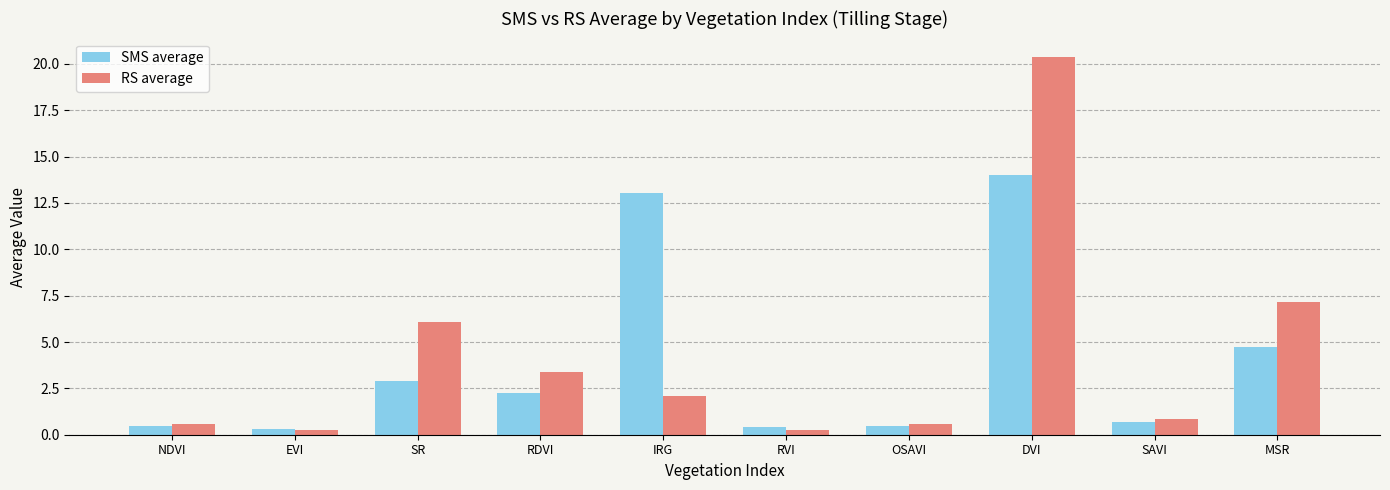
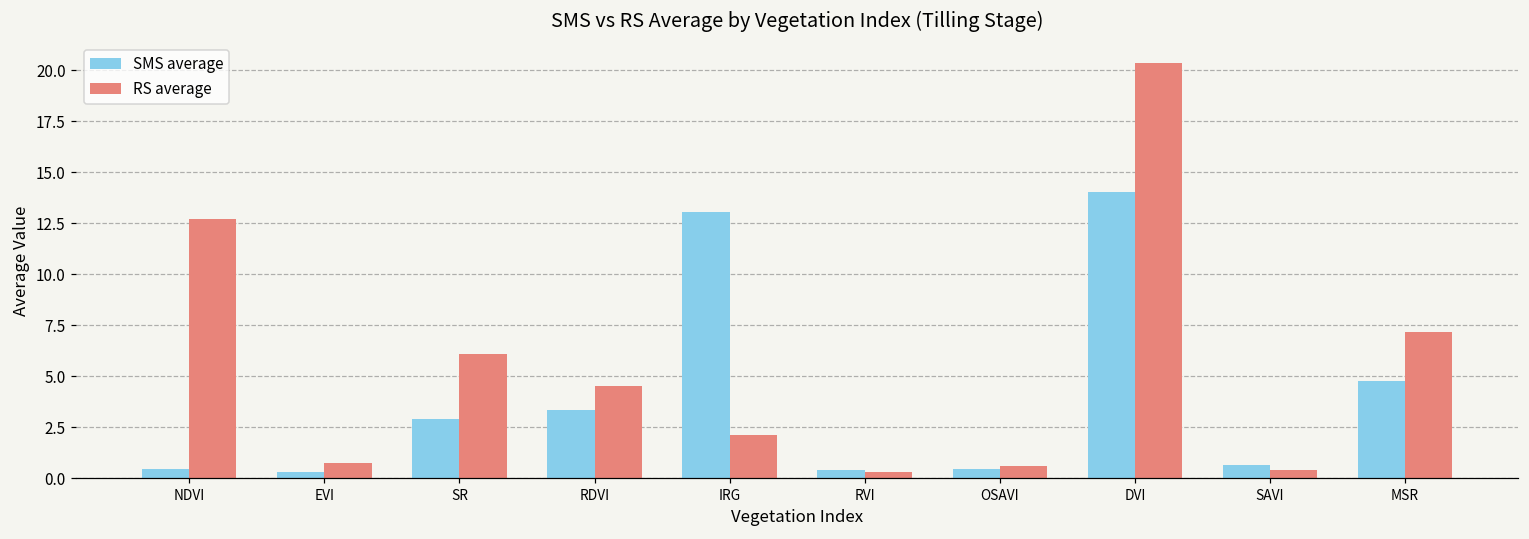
RS average, NDVI: 0.6 -> 12.7
RS average, EVI: 0.2 -> 0.8
SMS average, RDVI: 2.2 -> 3.4
RS average, RDVI: 3.4 -> 4.5
RS average, SAVI: 0.9 -> 0.4
